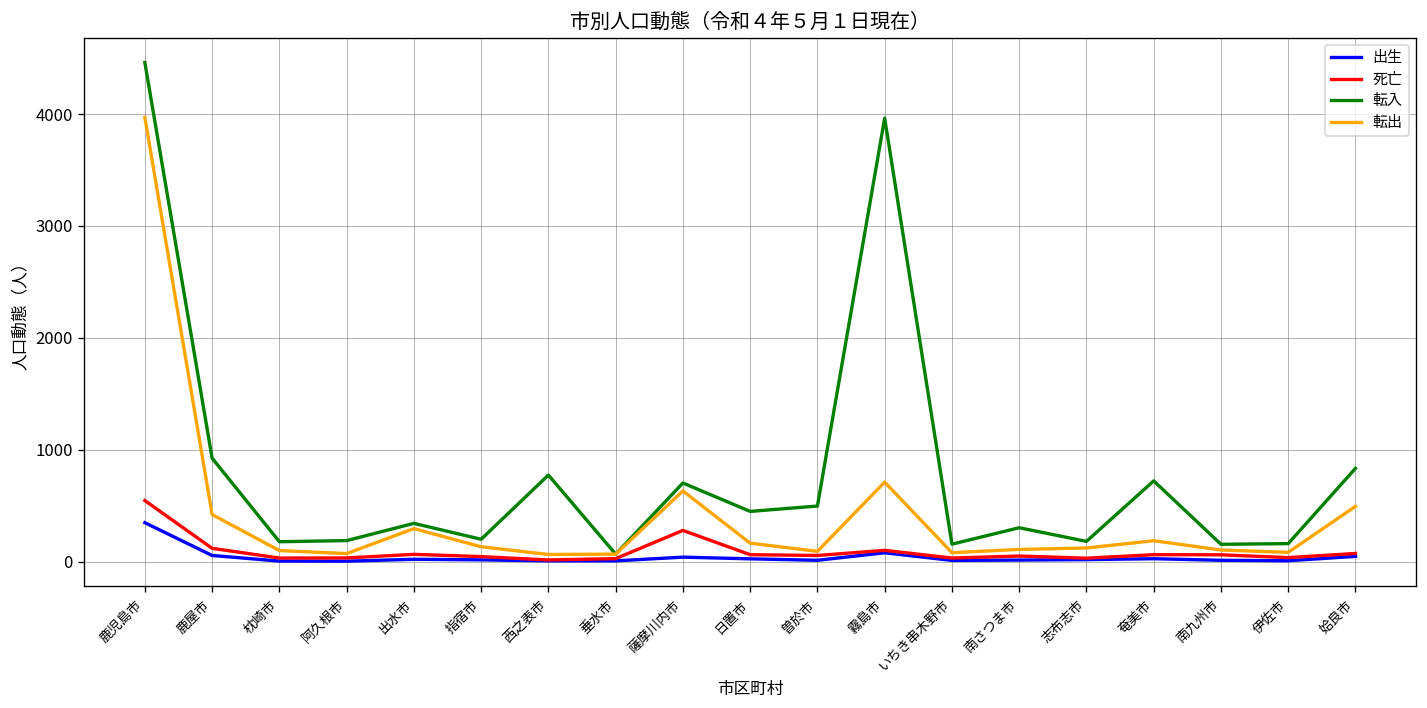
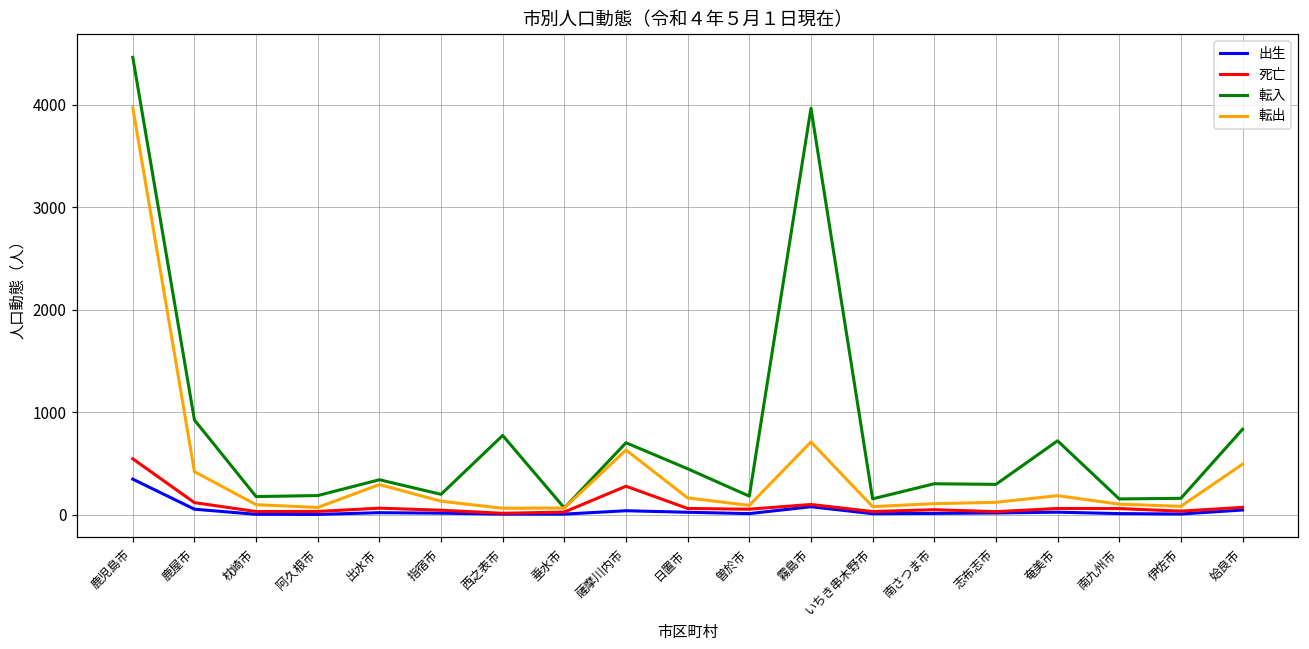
転入, 曽於市: 500 -> 200
転入, 志布志市: 200 -> 300
